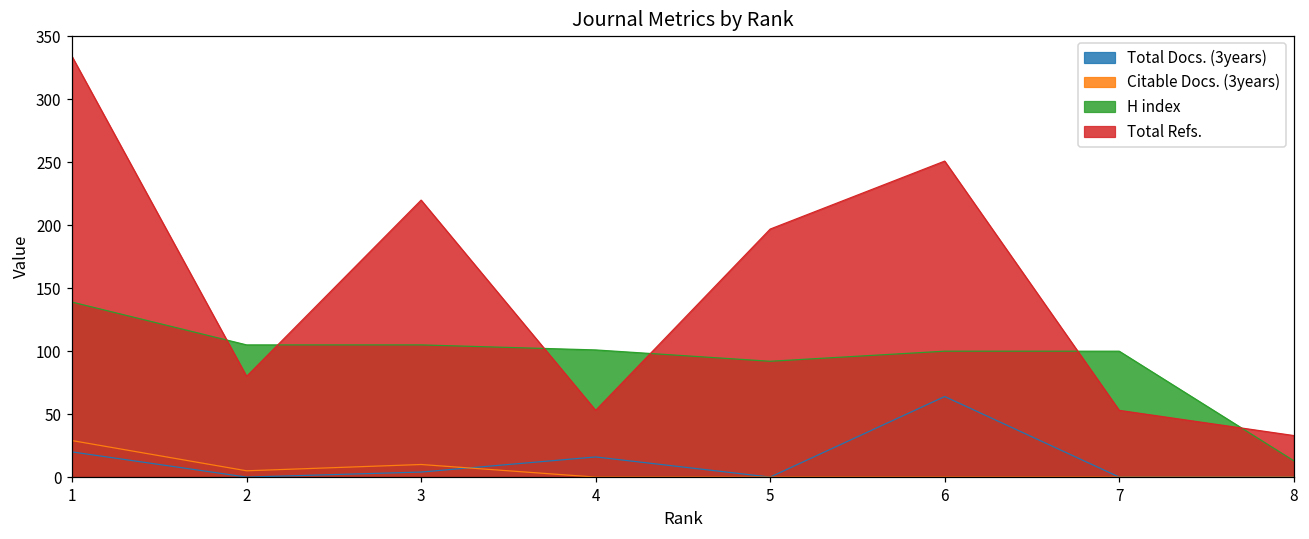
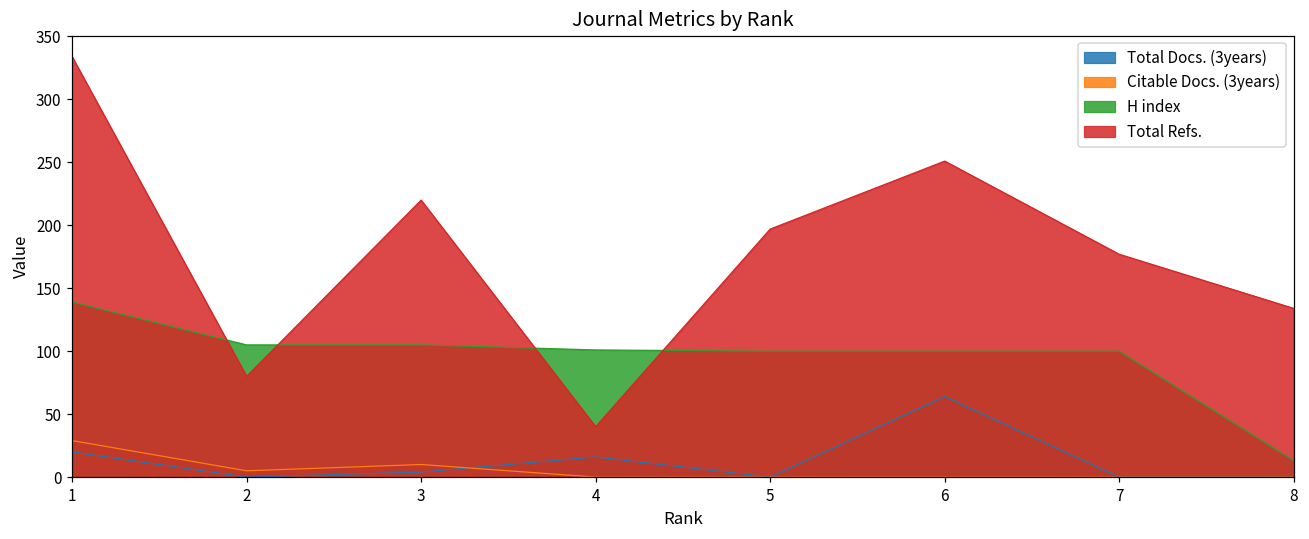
Total Refs., 4: 53 -> 40
H index, 5: 92 -> 100
Total Refs., 7: 53 -> 177
Total Refs., 8: 33 -> 134
